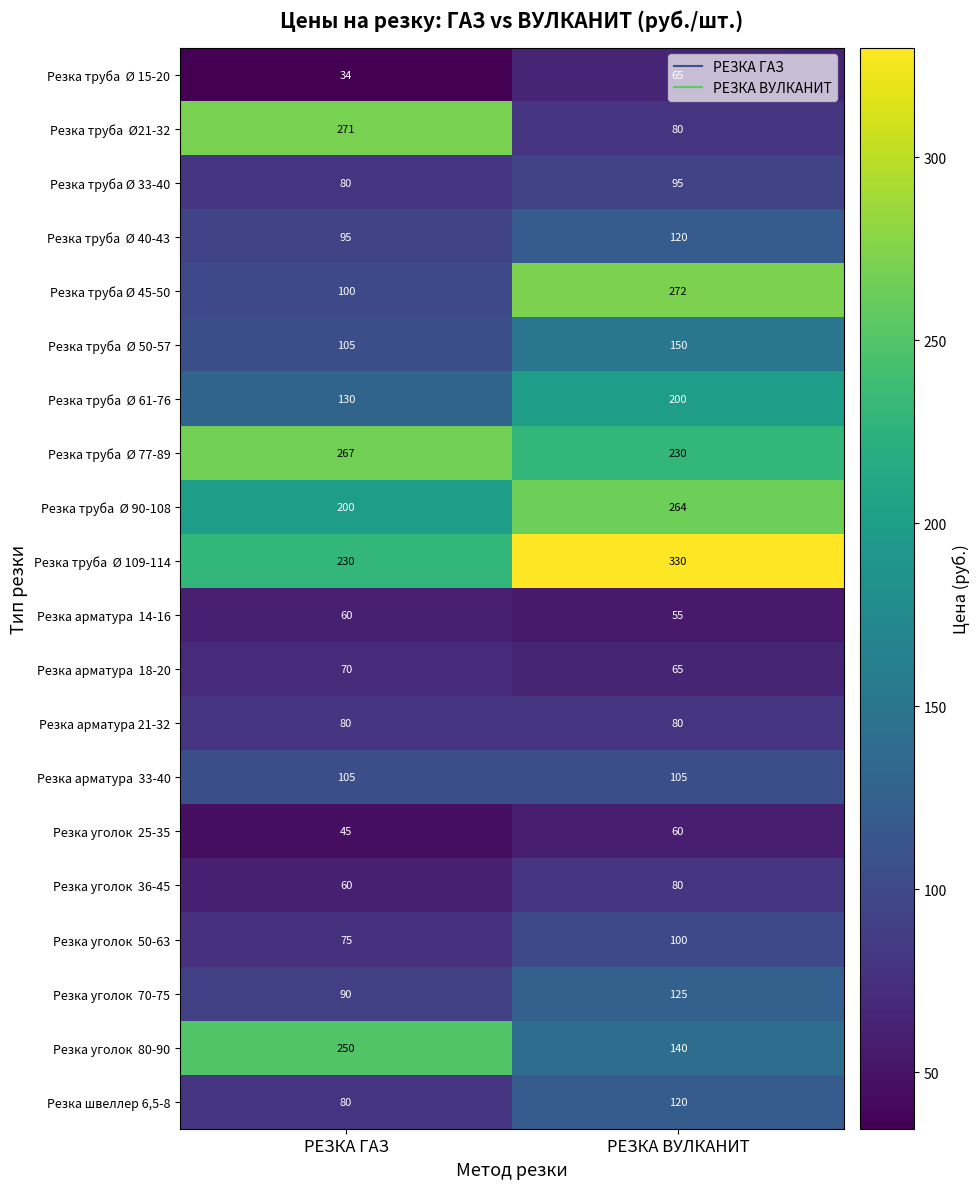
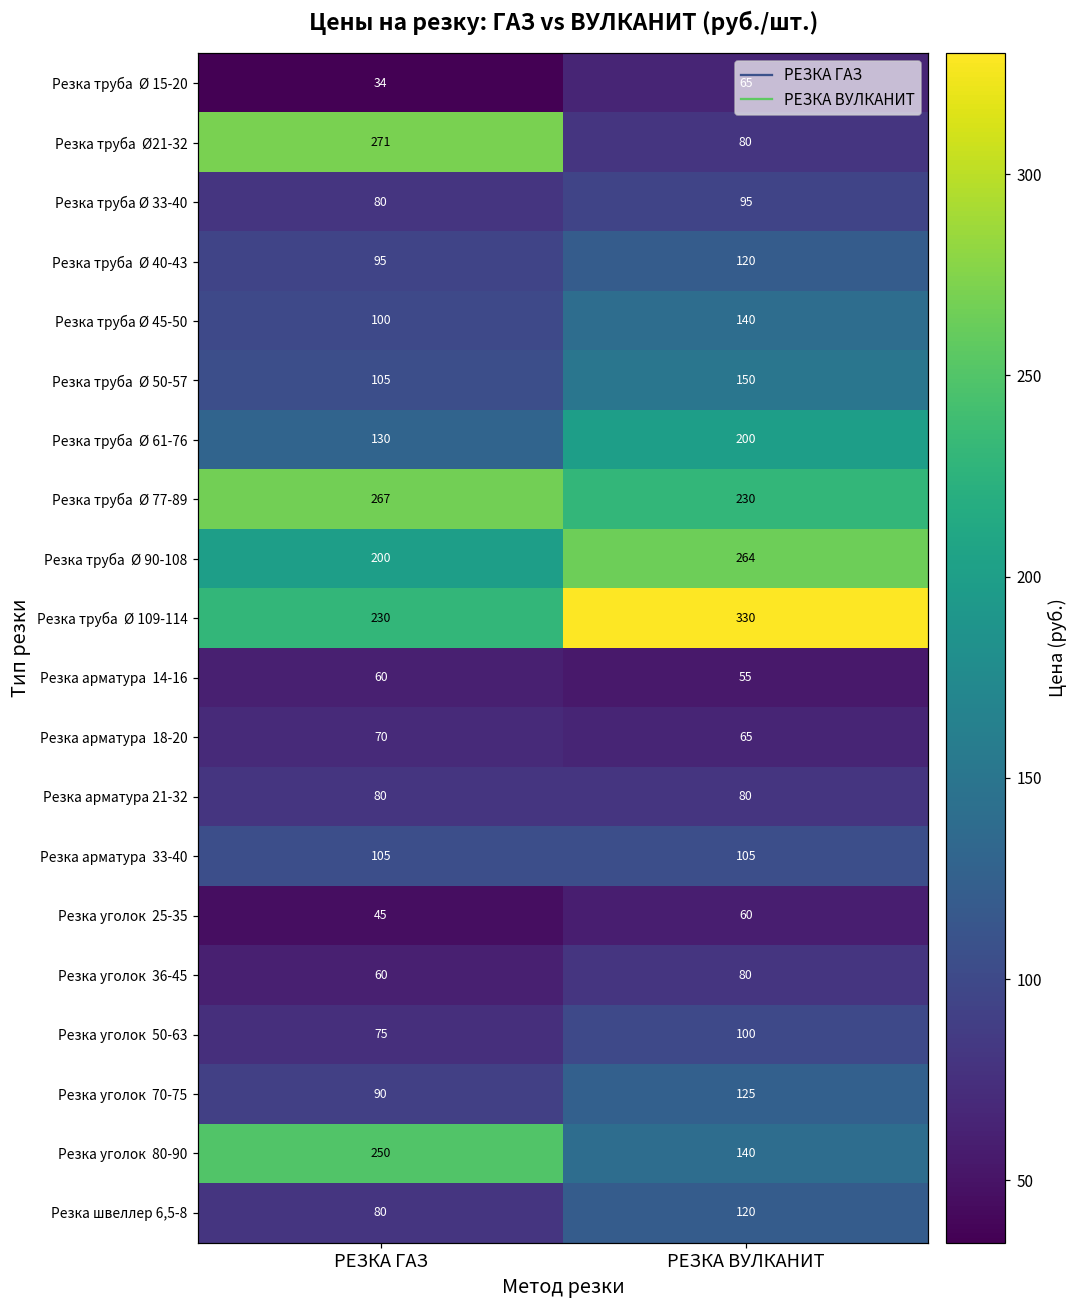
Резка труба Ø 45-50, РЕЗКА ВУЛКАНИТ: 272 -> 140
